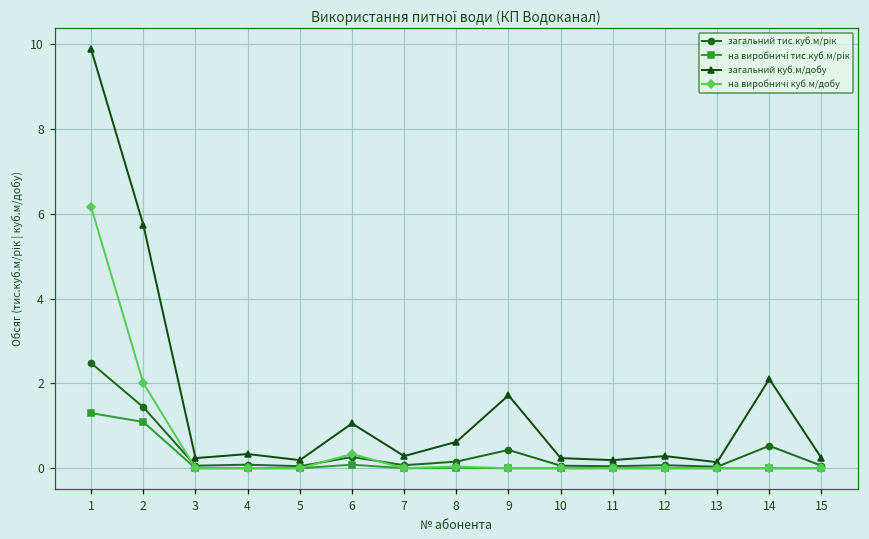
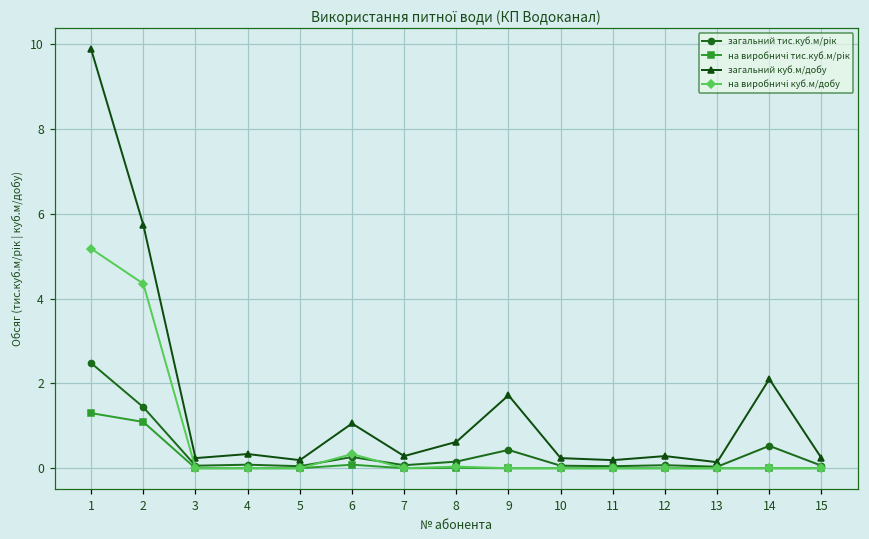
на виробничі куб.м/добу, 1: 6.2 -> 5.2
на виробничі куб.м/добу, 2: 2.0 -> 4.4
